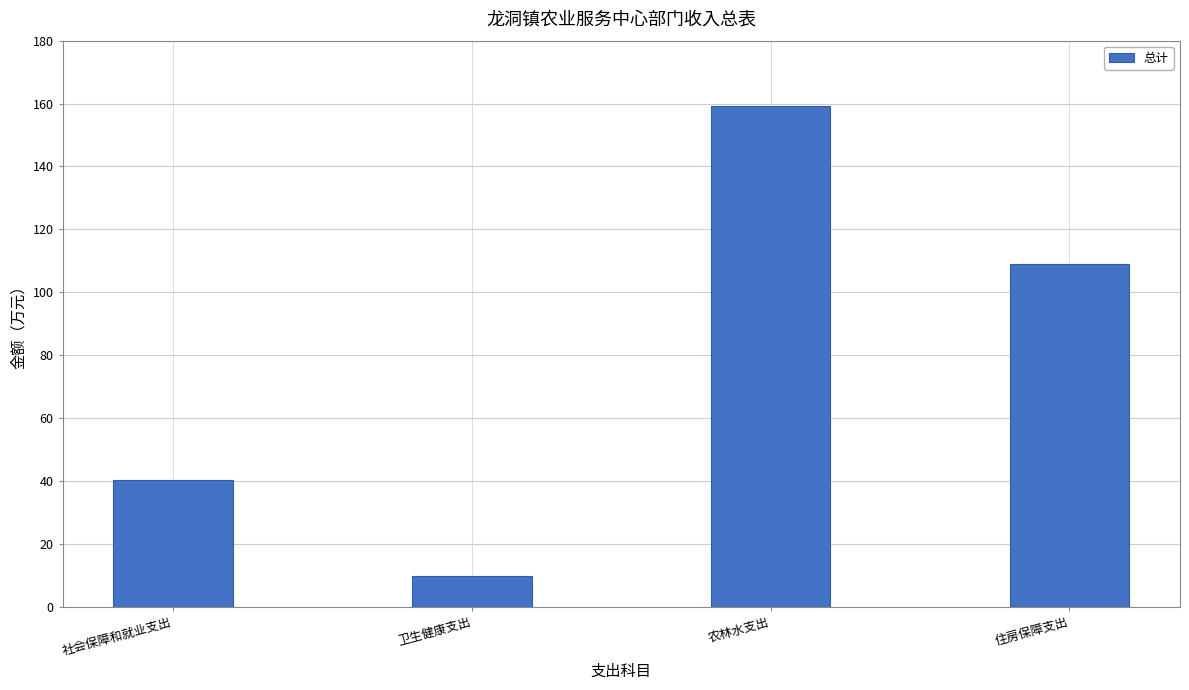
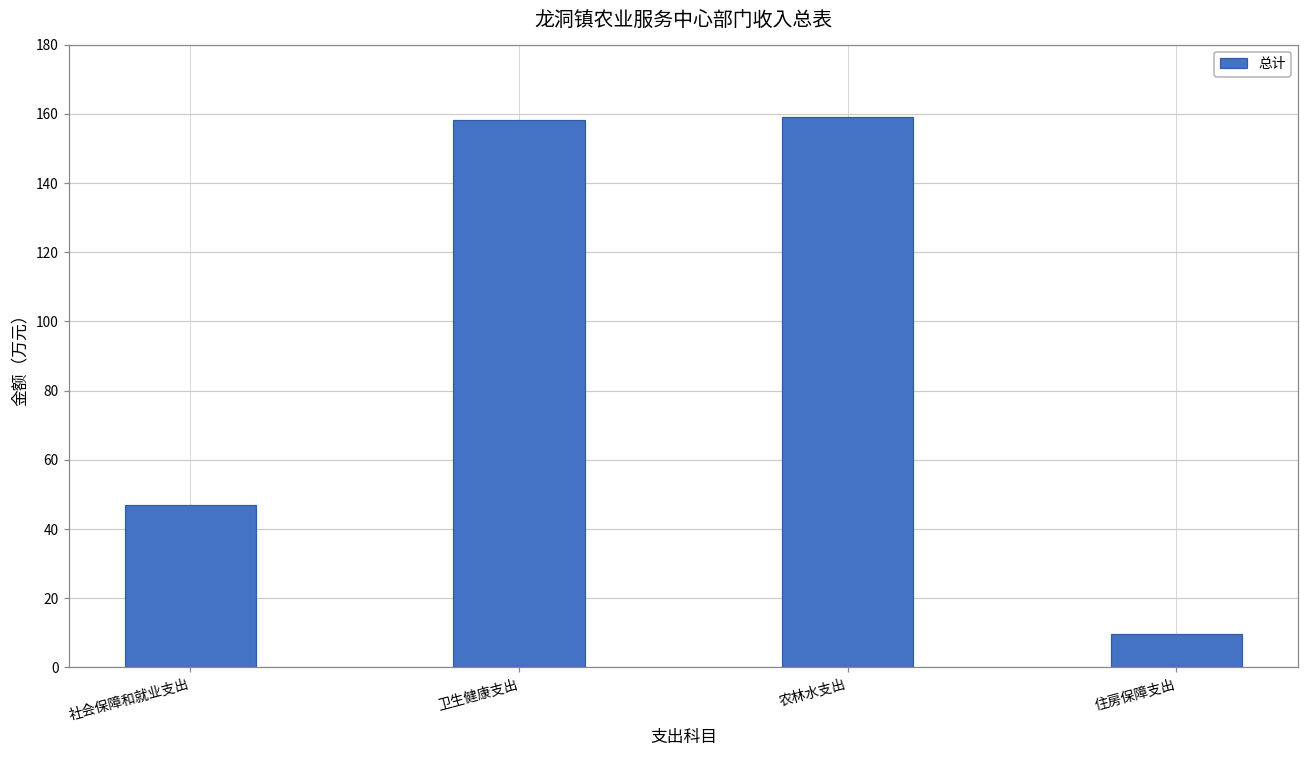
社会保障和就业支出: 40 -> 47
卫生健康支出: 10 -> 158
住房保障支出: 109 -> 10
